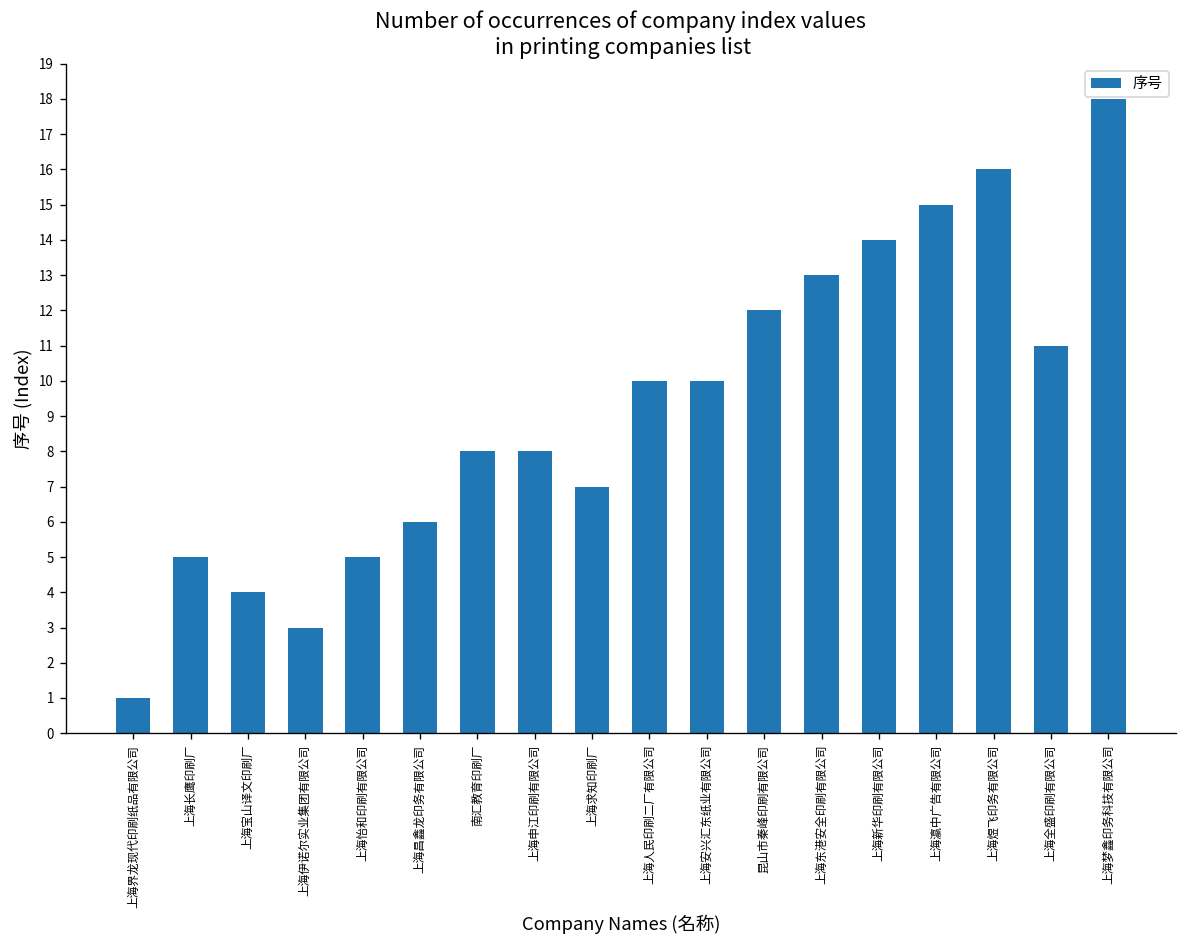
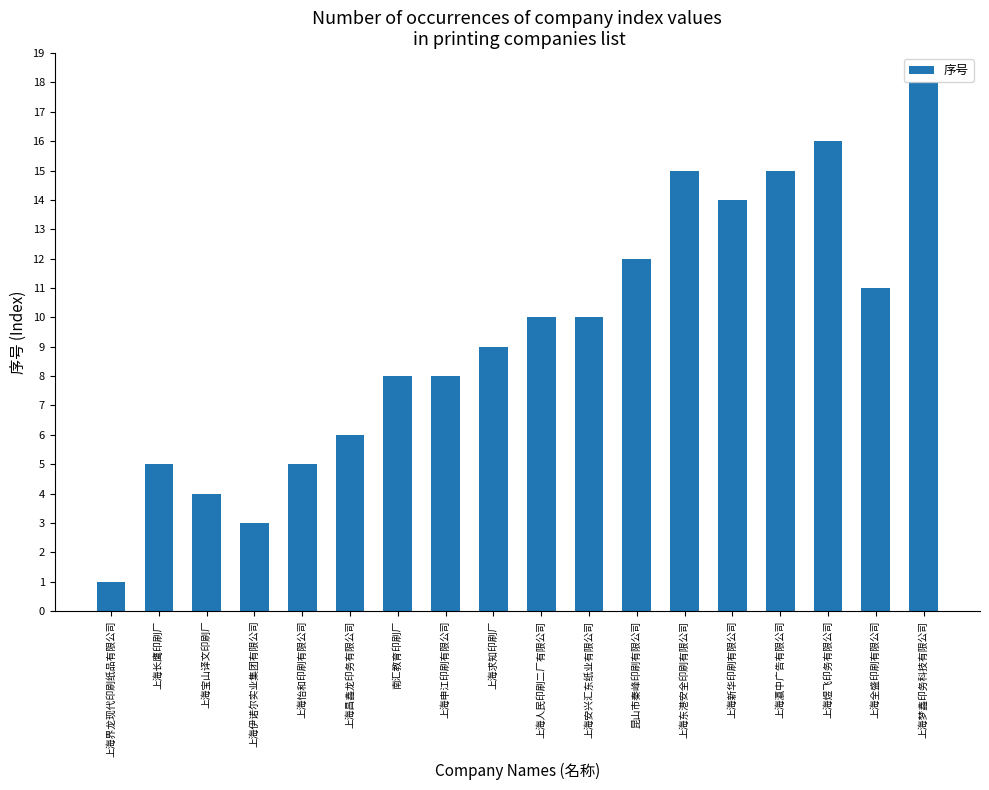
上海求知印刷厂: 7 -> 9
上海东港安全印刷有限公司: 13 -> 15
